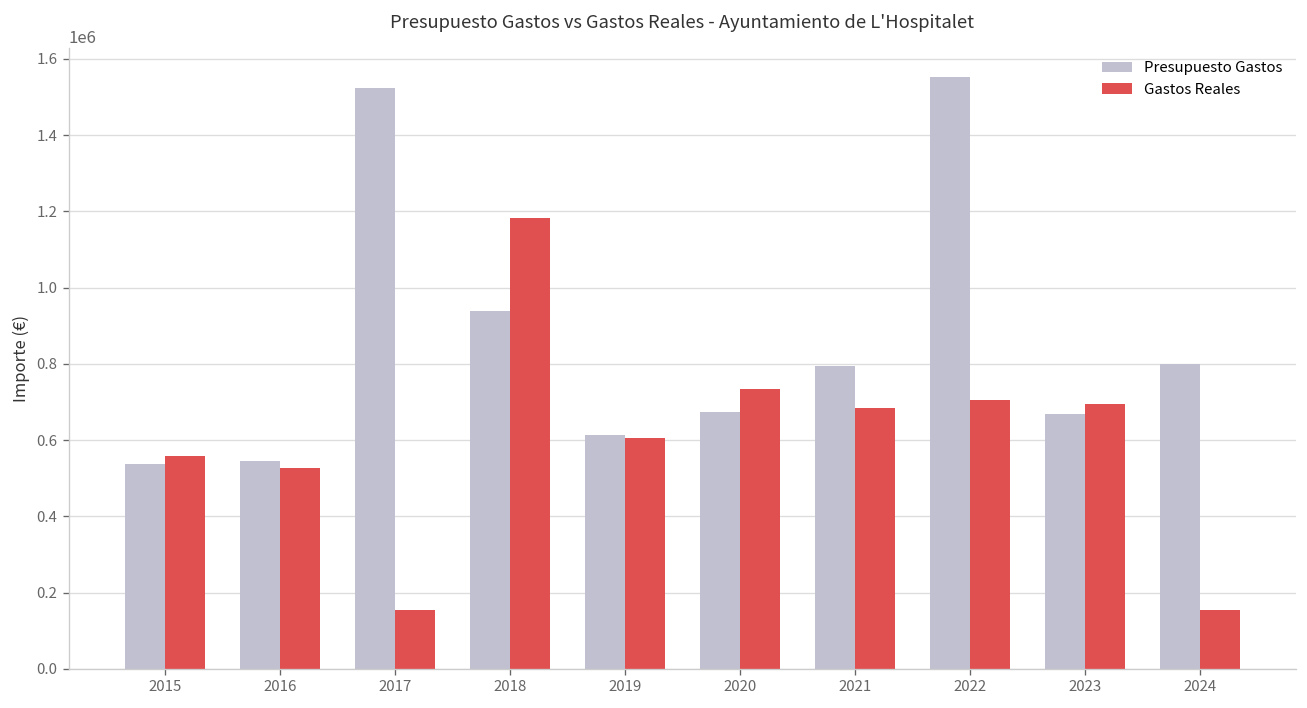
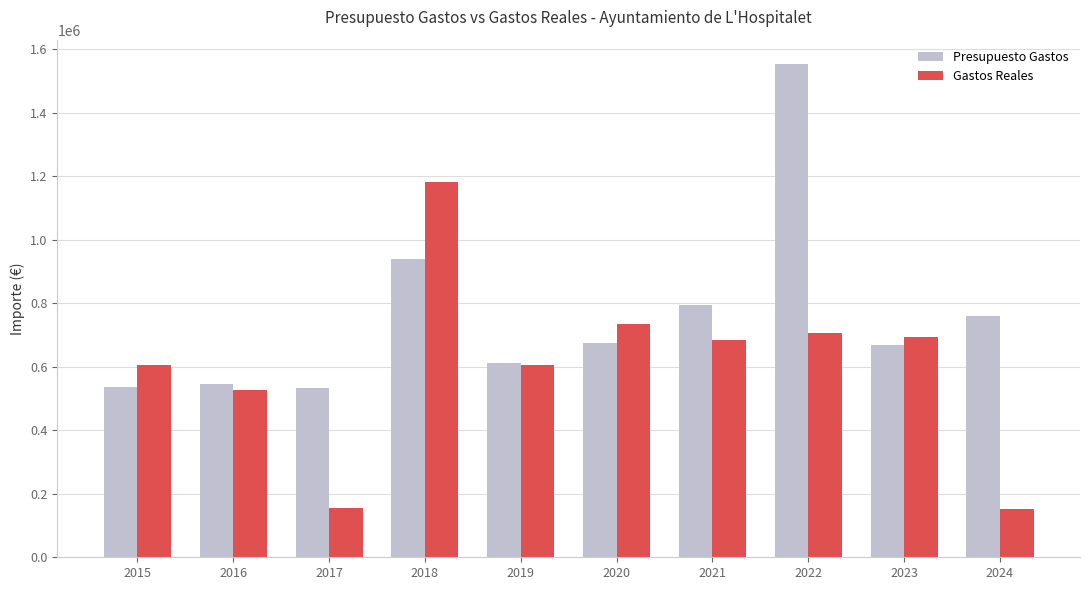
Gastos Reales, 2015: 560000 -> 600000
Presupuesto Gastos, 2017: 1520000 -> 530000
Presupuesto Gastos, 2024: 800000 -> 760000
